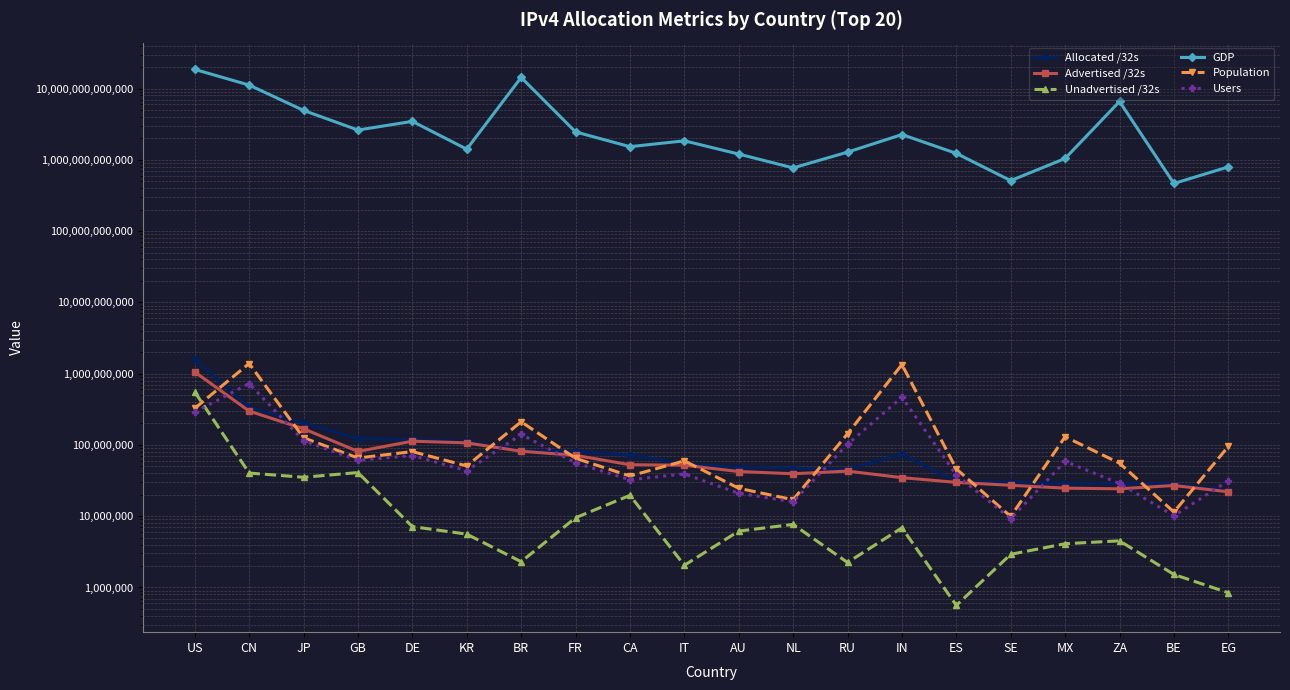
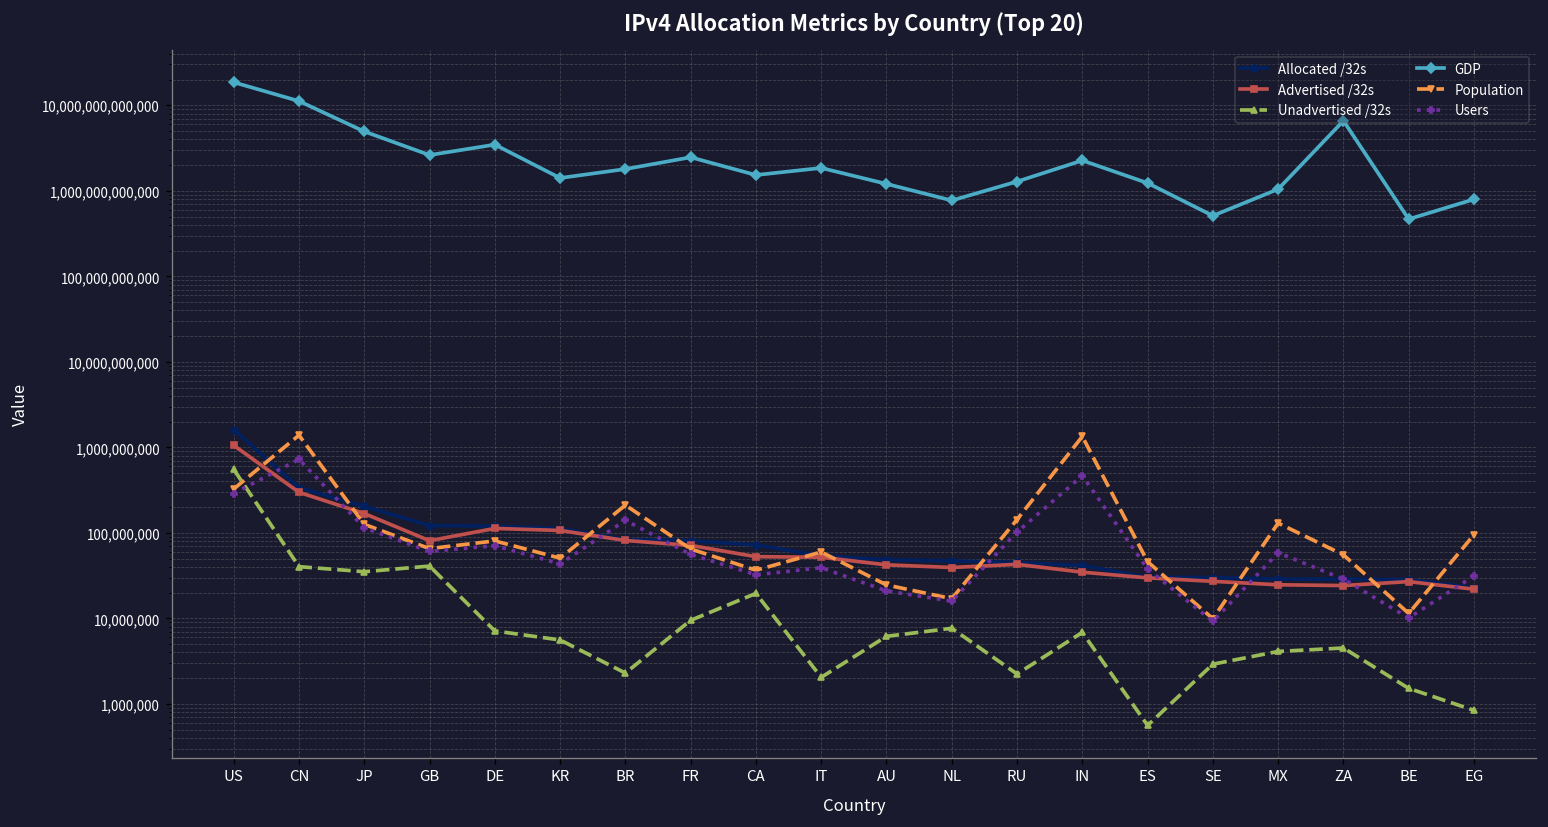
GDP, BR: 14,000,000,000,000 -> 1,800,000,000,000
Allocated /32s, IN: 70,000,000 -> 40,000,000
